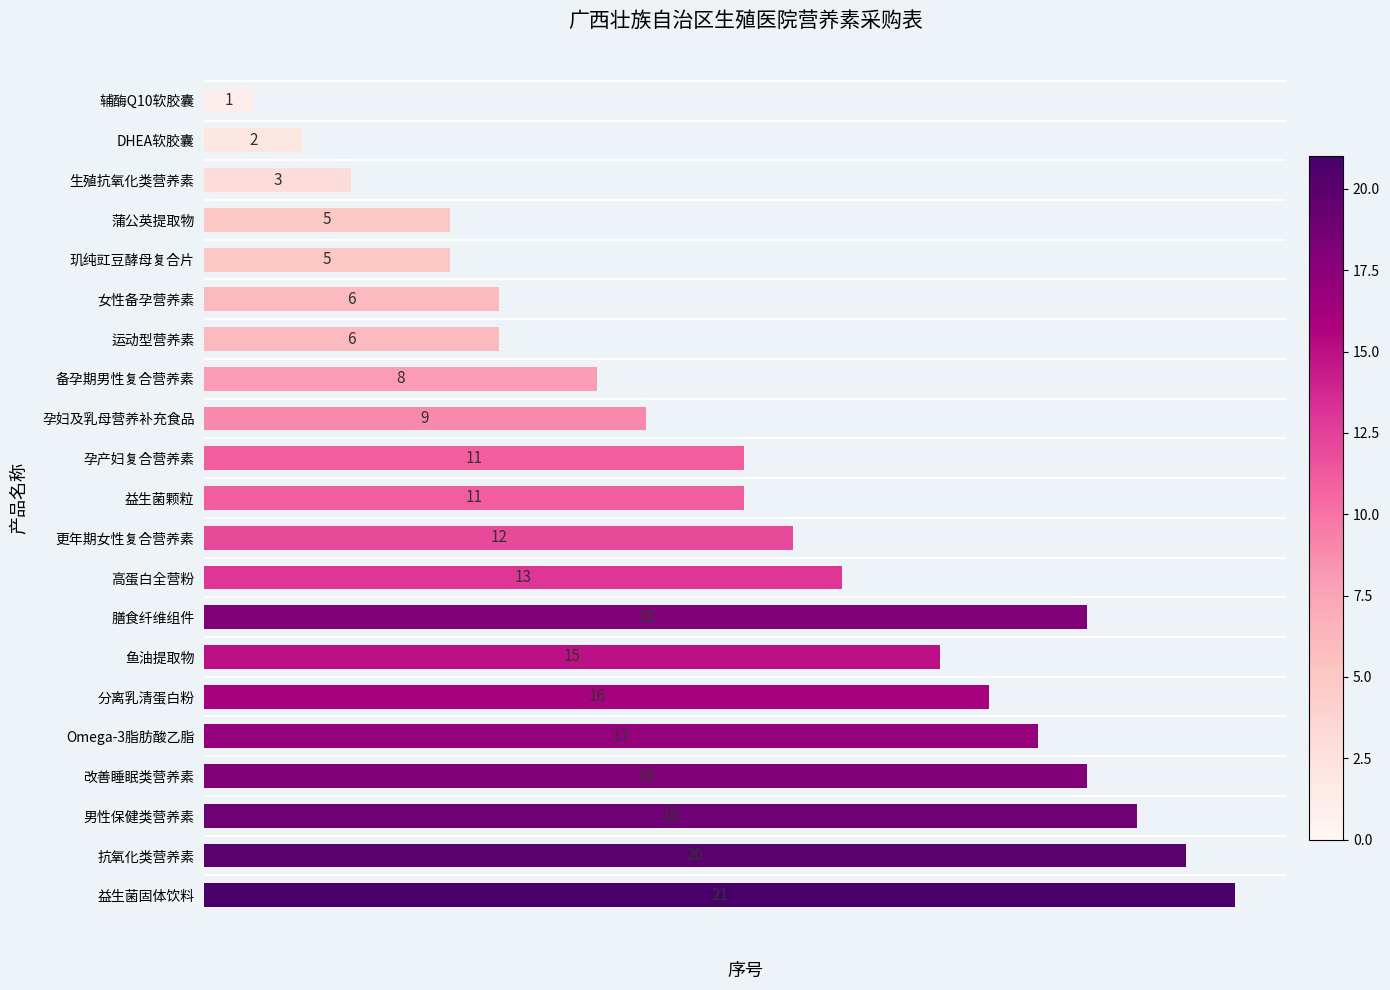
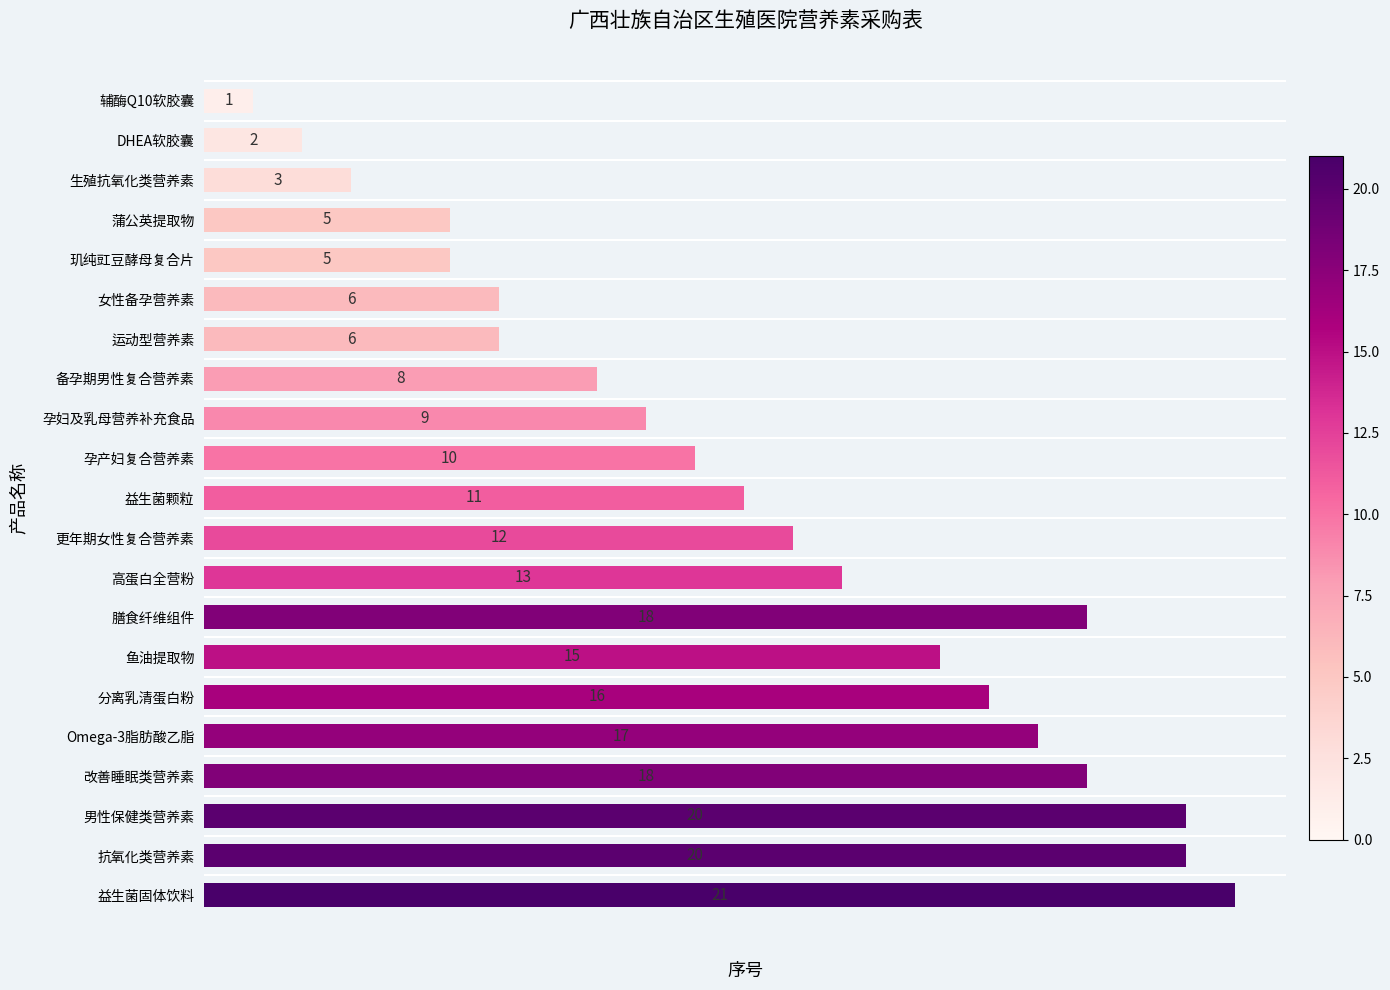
孕产妇复合营养素: 11 -> 10
男性保健类营养素: 19 -> 20
